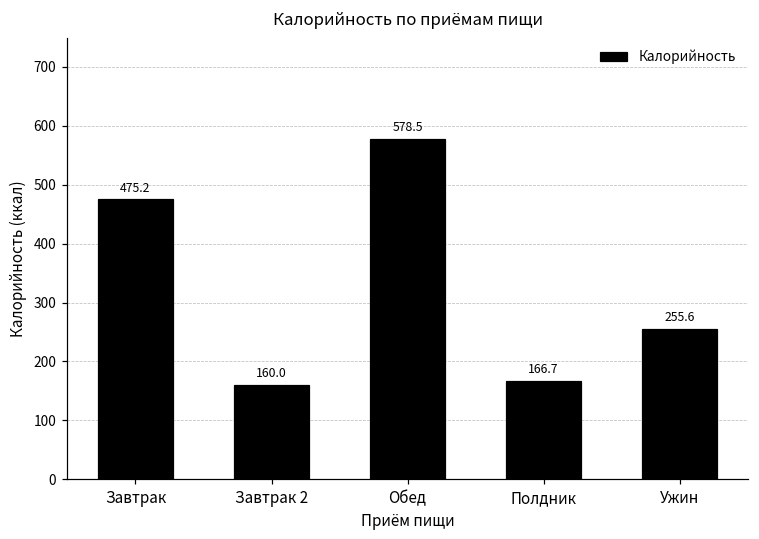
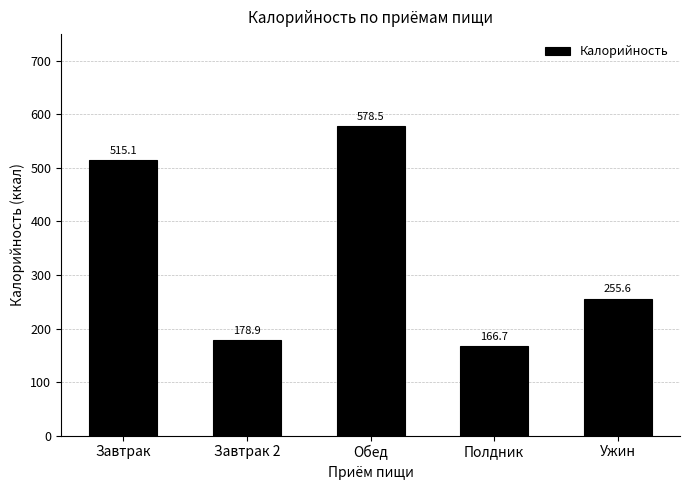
Завтрак: 475.2 -> 515.1
Завтрак 2: 160.0 -> 178.9
